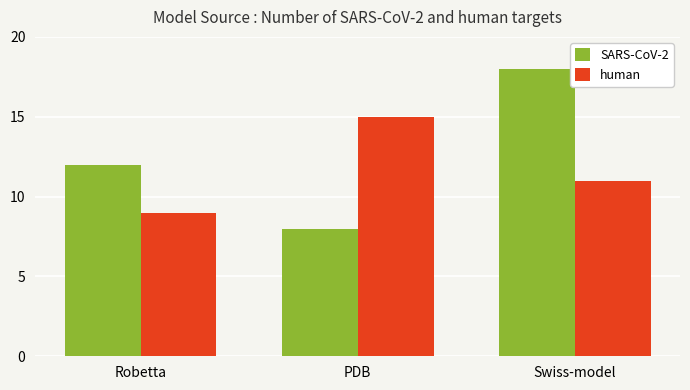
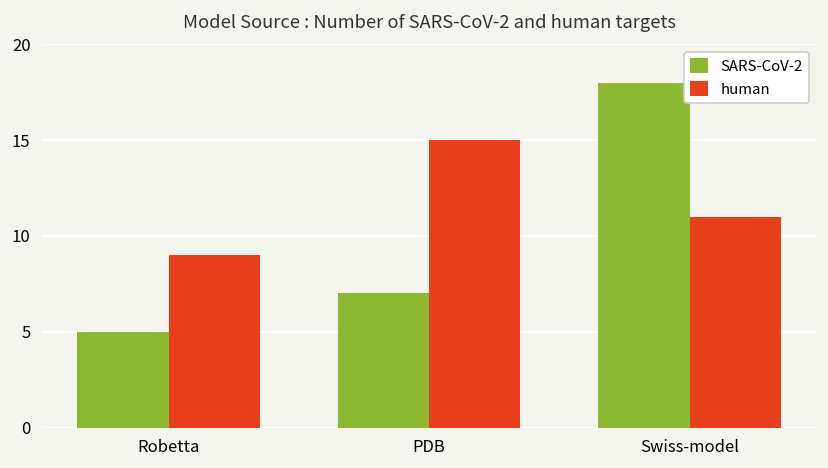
SARS-CoV-2, Robetta: 12 -> 5
SARS-CoV-2, PDB: 8 -> 7
